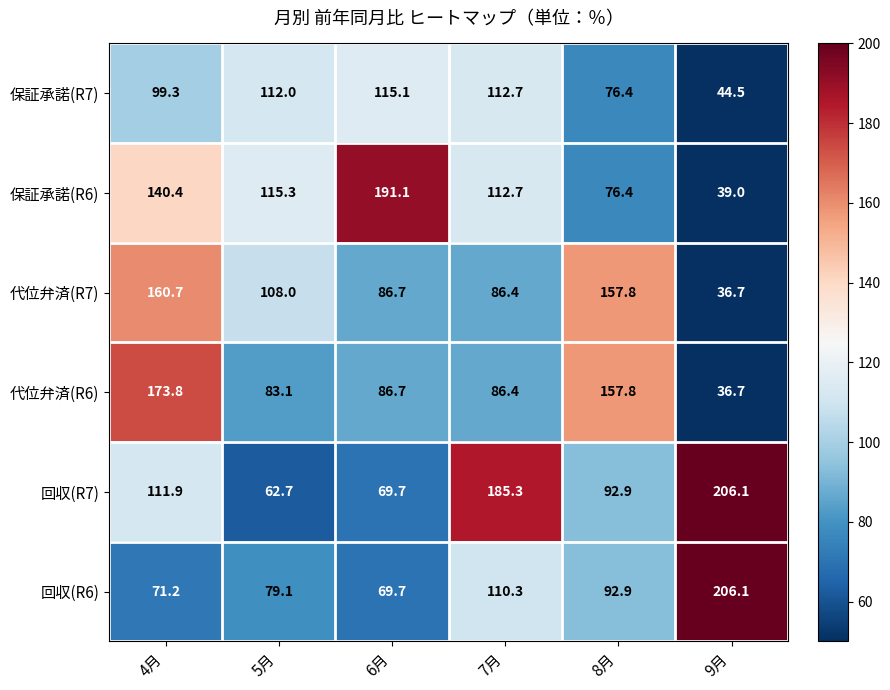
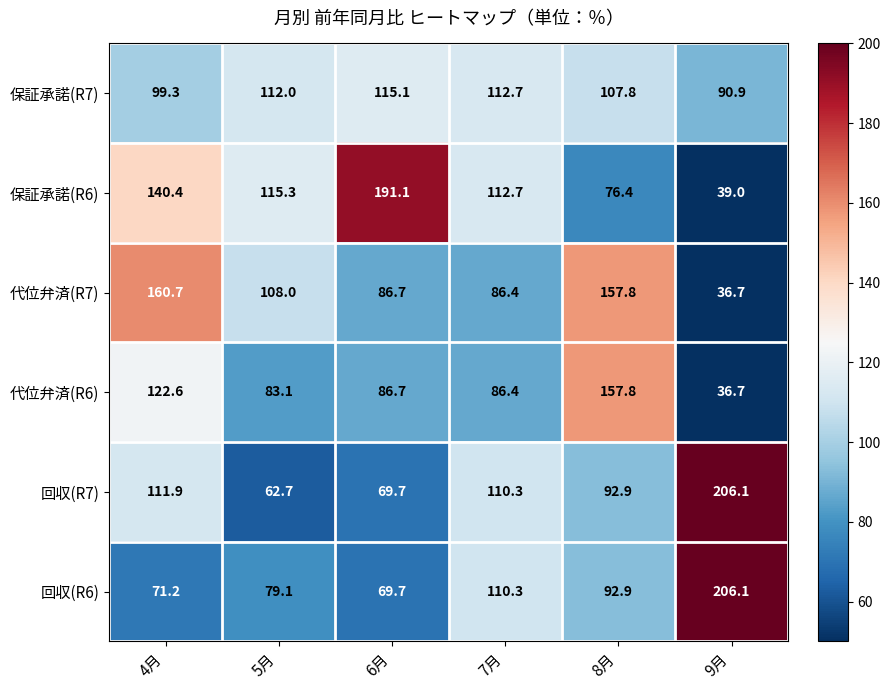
保証承諾(R7), 8月: 76.4 -> 107.8
保証承諾(R7), 9月: 44.5 -> 90.9
代位弁済(R6), 4月: 173.8 -> 122.6
回収(R7), 7月: 185.3 -> 110.3
